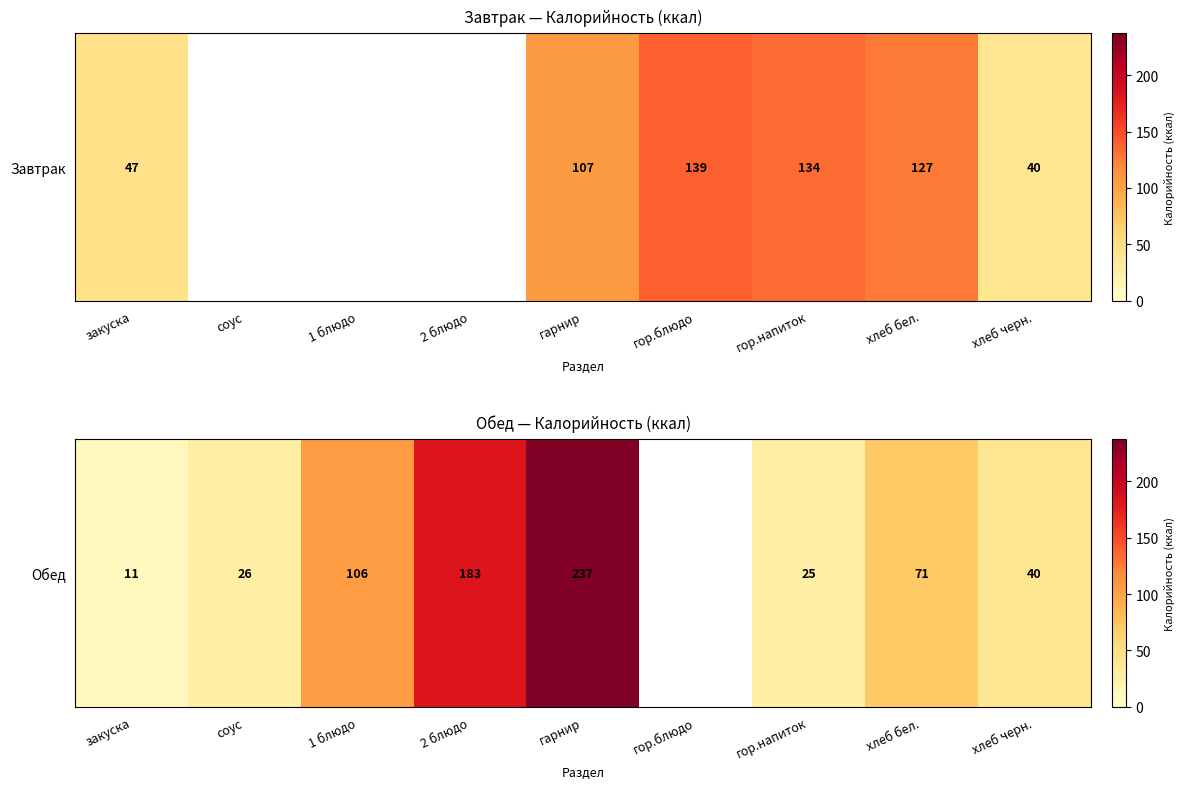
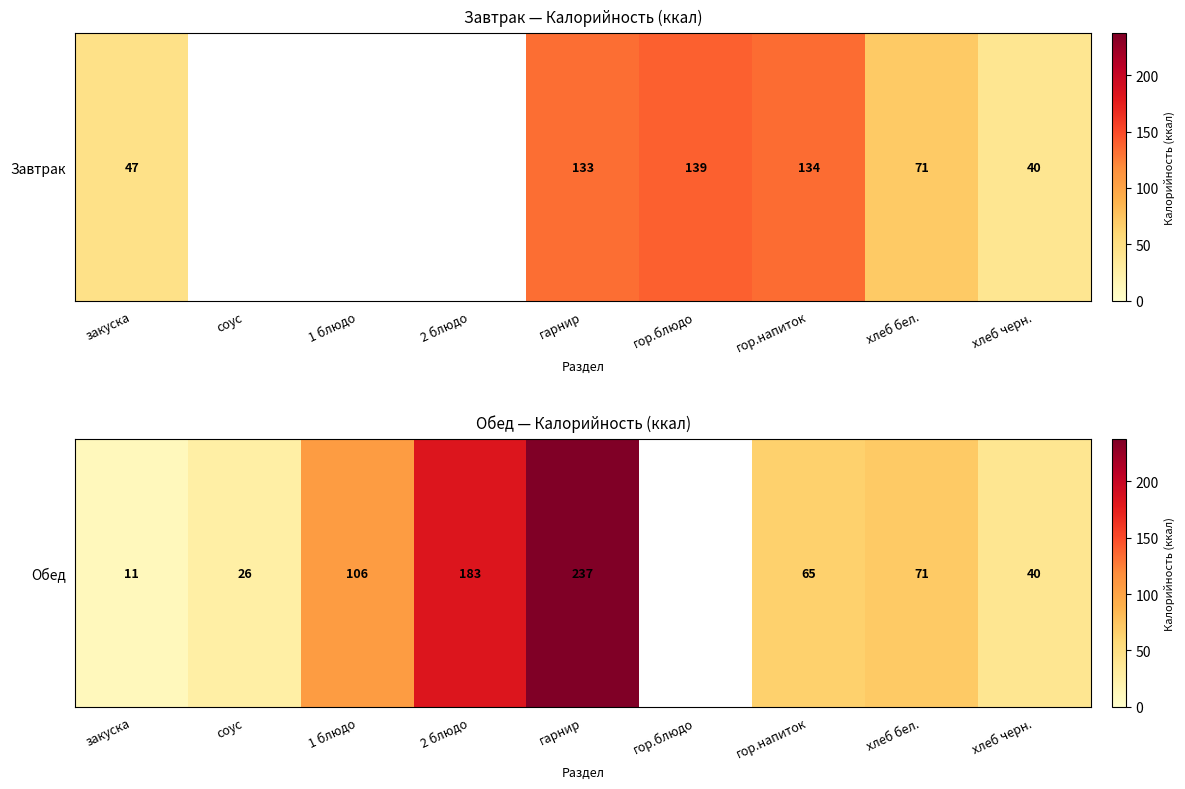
Завтрак — Калорийность (ккал), Завтрак, гарнир: 107 -> 133
Завтрак — Калорийность (ккал), Завтрак, хлеб бел.: 127 -> 71
Обед — Калорийность (ккал), Обед, гор.напиток: 25 -> 65
